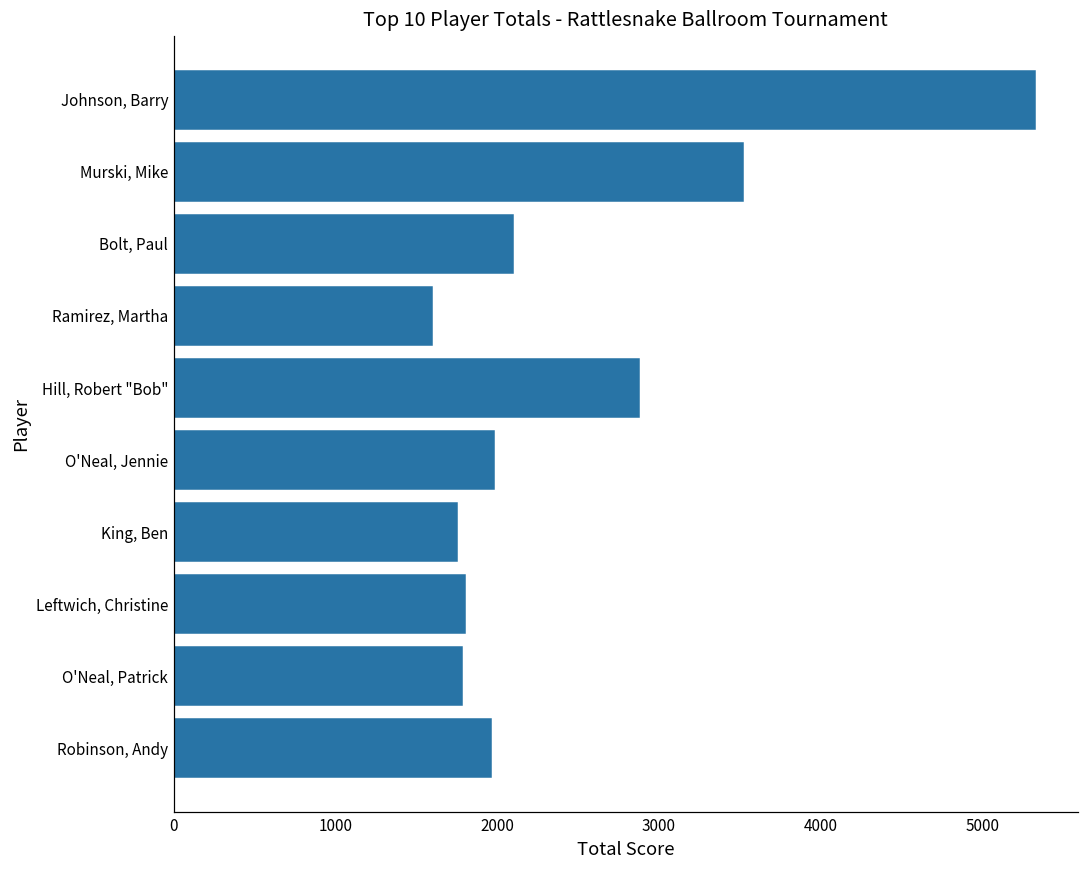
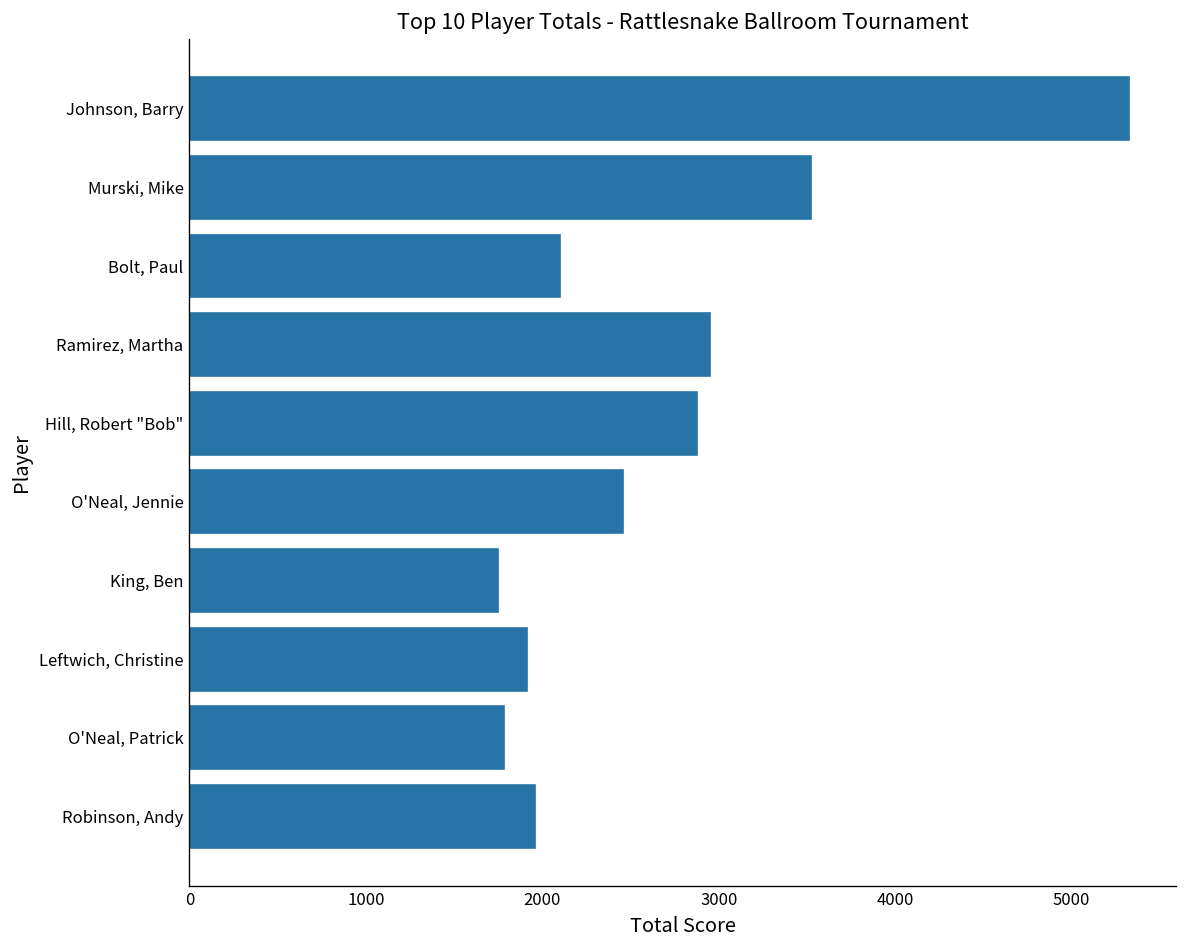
Ramirez, Martha: 1600 -> 2950
O'Neal, Jennie: 1980 -> 2460
Leftwich, Christine: 1800 -> 1910
